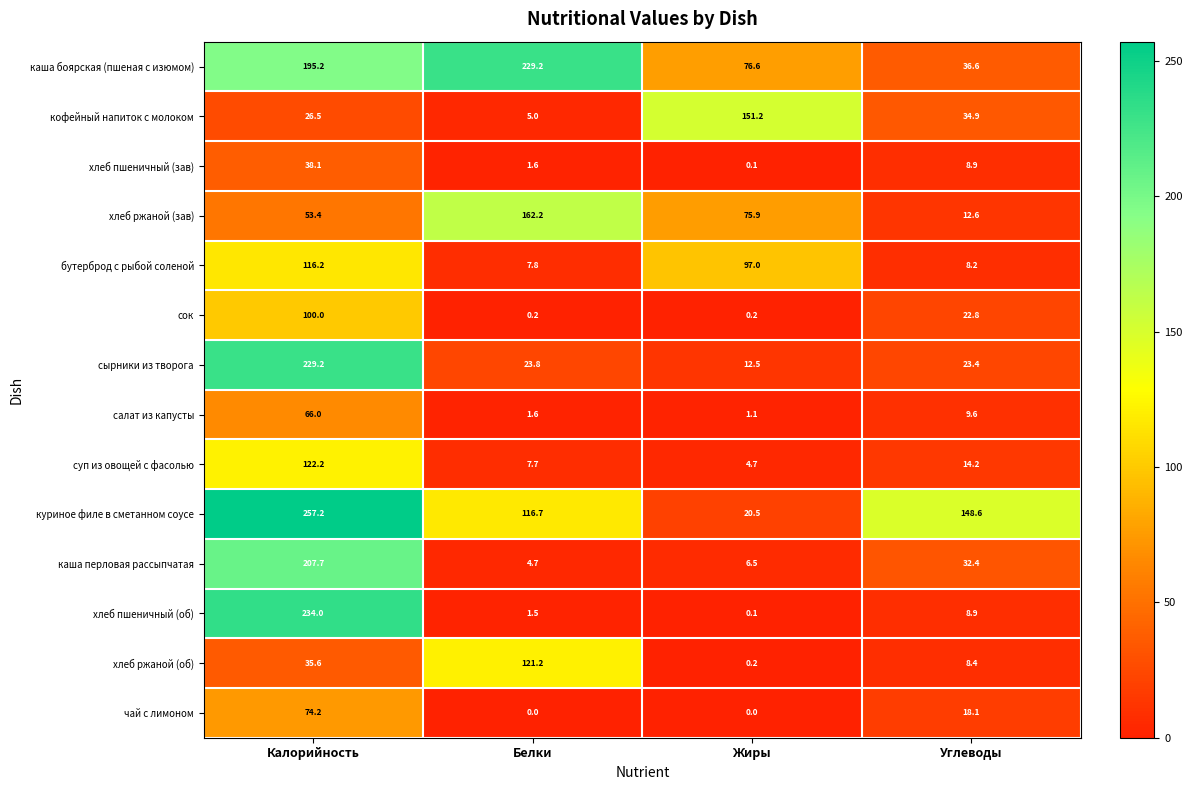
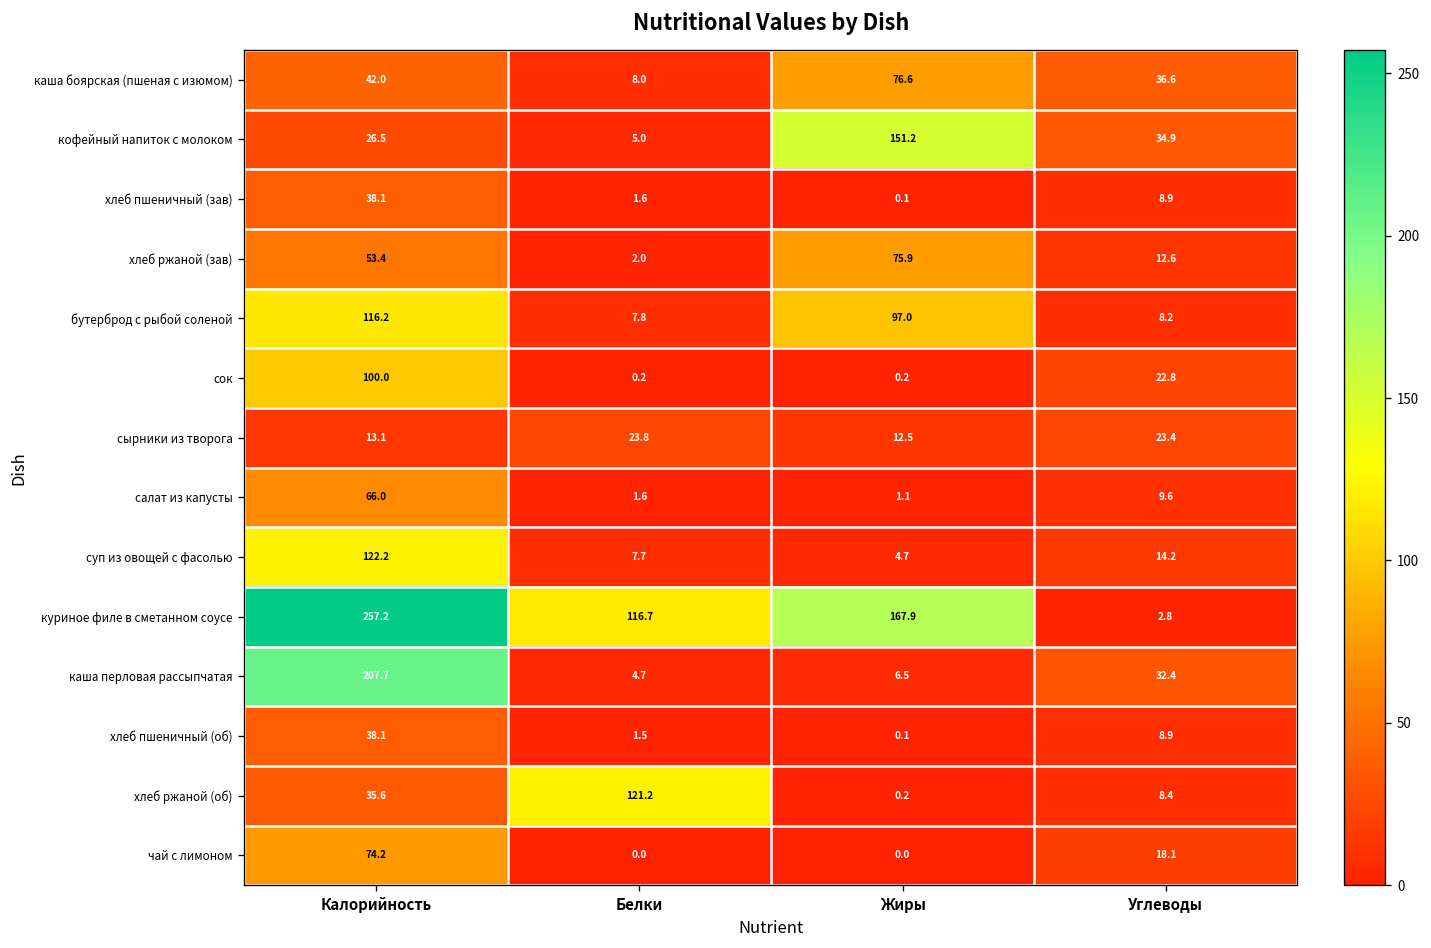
каша боярская (пшеная с изюмом), Калорийность: 195.2 -> 42.0
каша боярская (пшеная с изюмом), Белки: 229.2 -> 8.0
хлеб ржаной (зав), Белки: 162.2 -> 2.0
сырники из творога, Калорийность: 229.2 -> 13.1
куриное филе в сметанном соусе, Жиры: 20.5 -> 167.9
куриное филе в сметанном соусе, Углеводы: 148.6 -> 2.8
хлеб пшеничный (об), Калорийность: 234.0 -> 38.1
